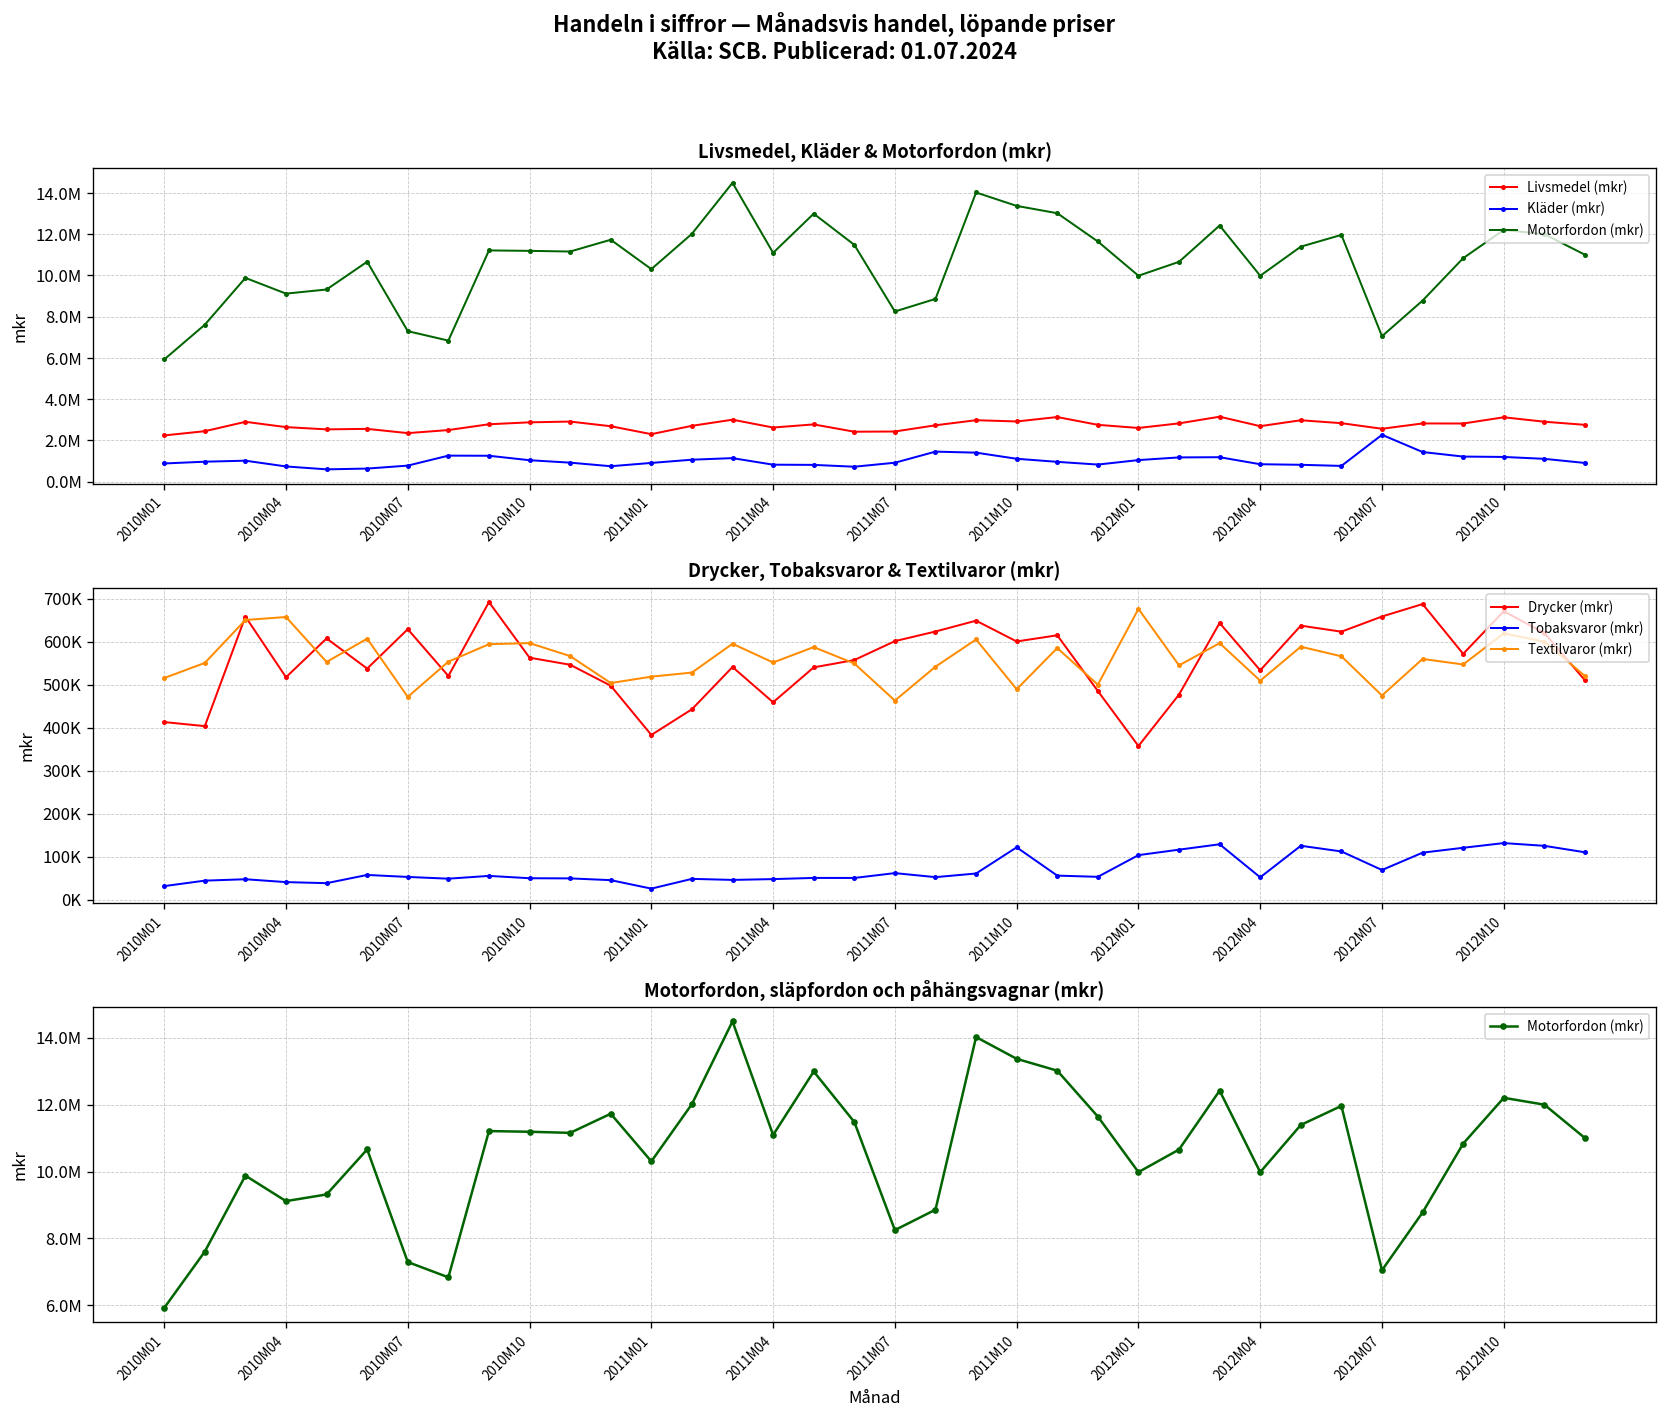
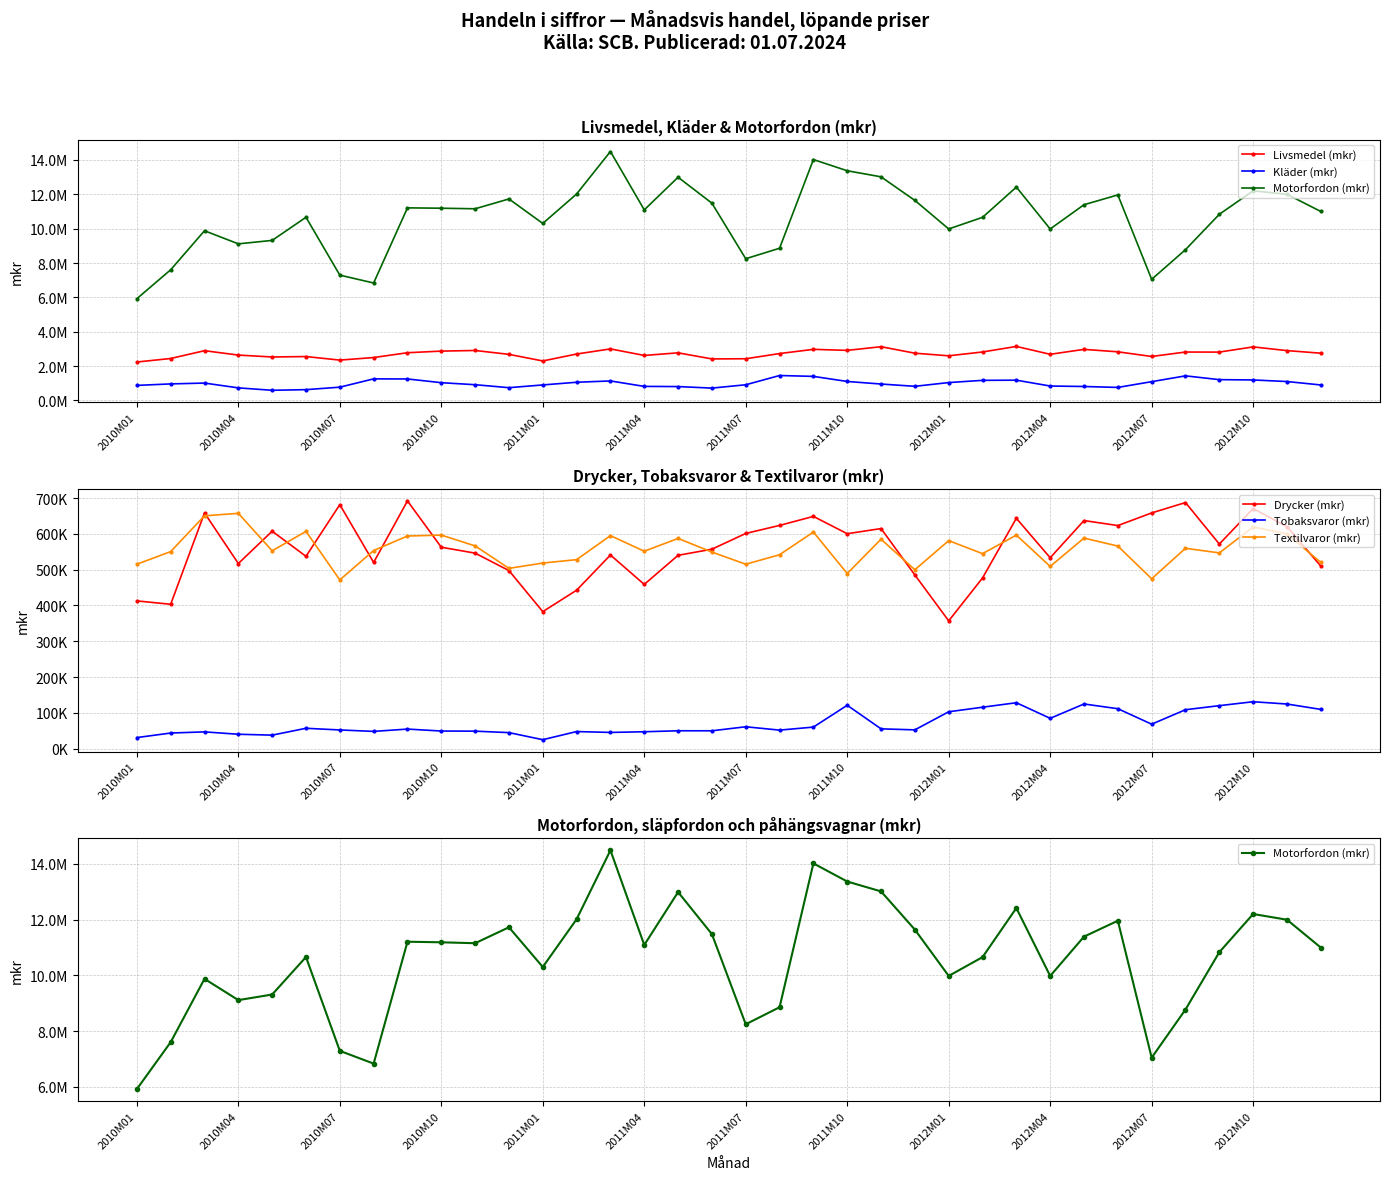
Livsmedel, Kläder & Motorfordon (mkr), Kläder (mkr), 2012M07: 2300000 -> 1100000
Drycker, Tobaksvaror & Textilvaror (mkr), Drycker (mkr), 2010M07: 630000 -> 680000
Drycker, Tobaksvaror & Textilvaror (mkr), Textilvaror (mkr), 2011M07: 460000 -> 520000
Drycker, Tobaksvaror & Textilvaror (mkr), Textilvaror (mkr), 2012M01: 680000 -> 580000
Drycker, Tobaksvaror & Textilvaror (mkr), Tobaksvaror (mkr), 2012M04: 50000 -> 90000
